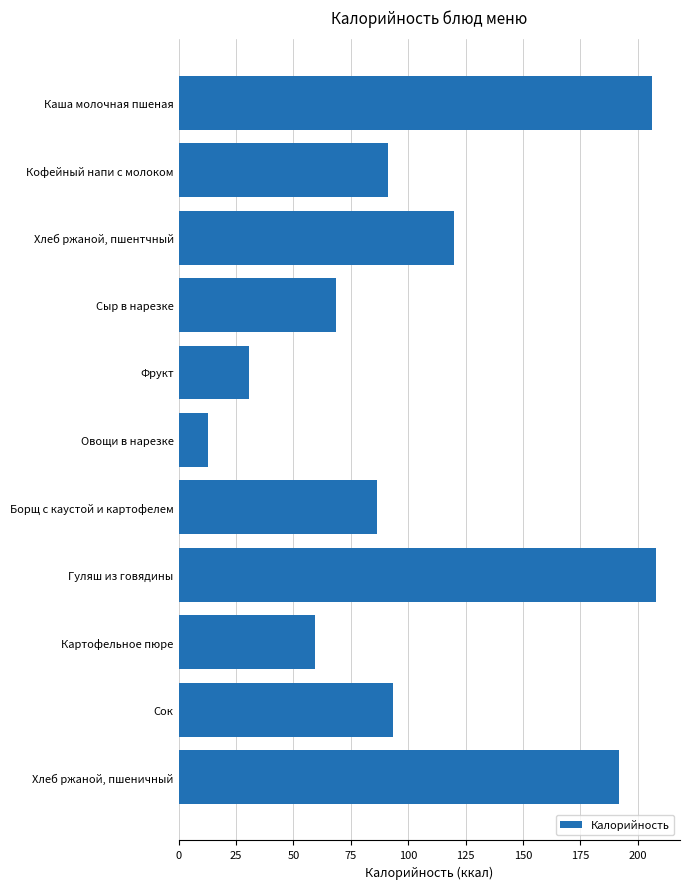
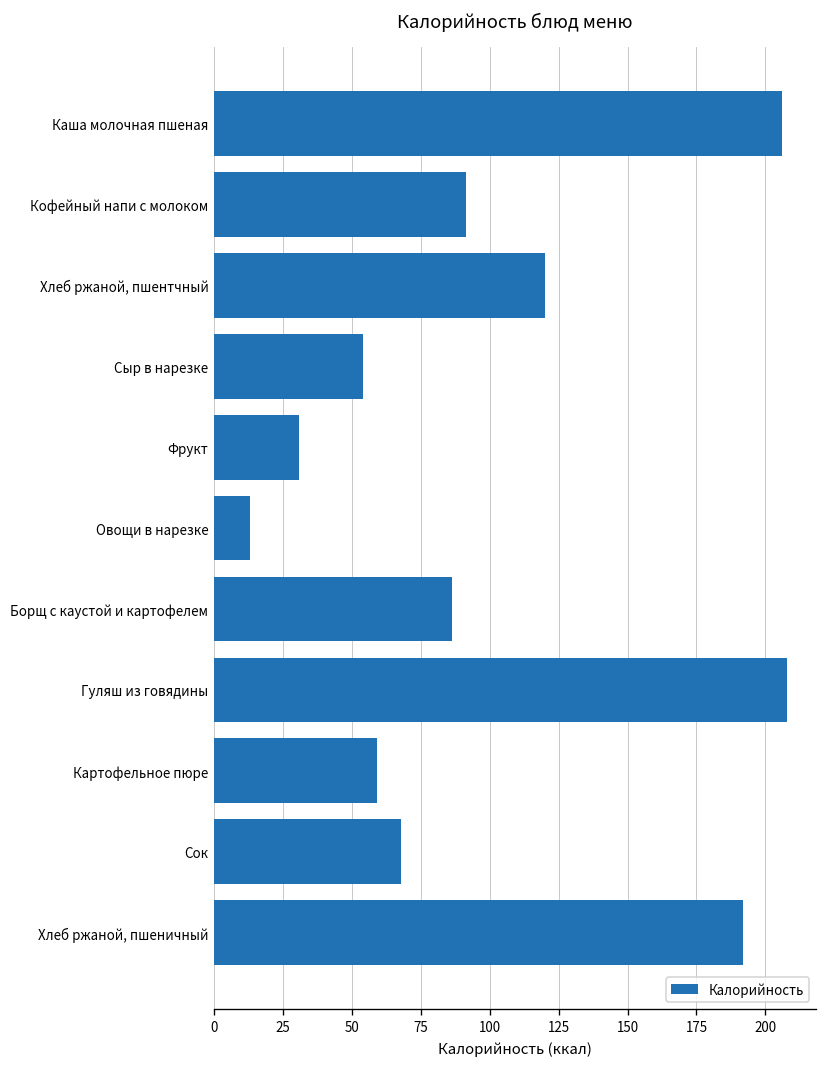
Сыр в нарезке: 69 -> 54
Сок: 93 -> 68
